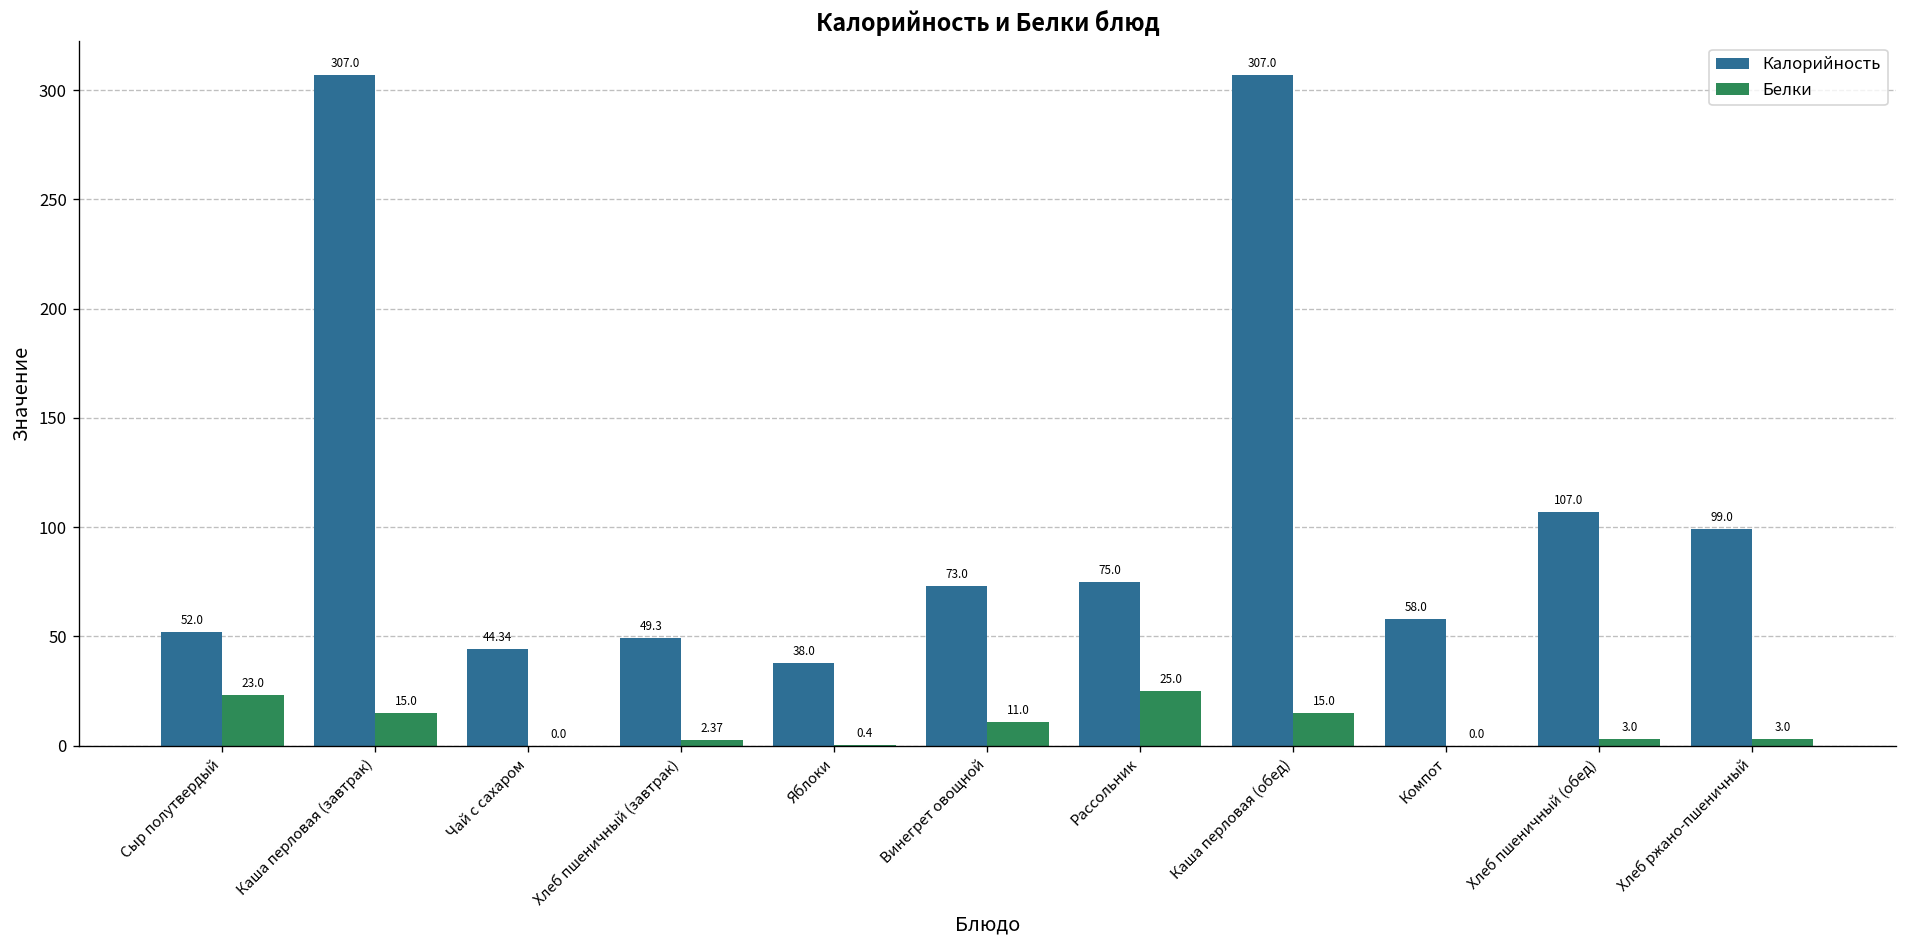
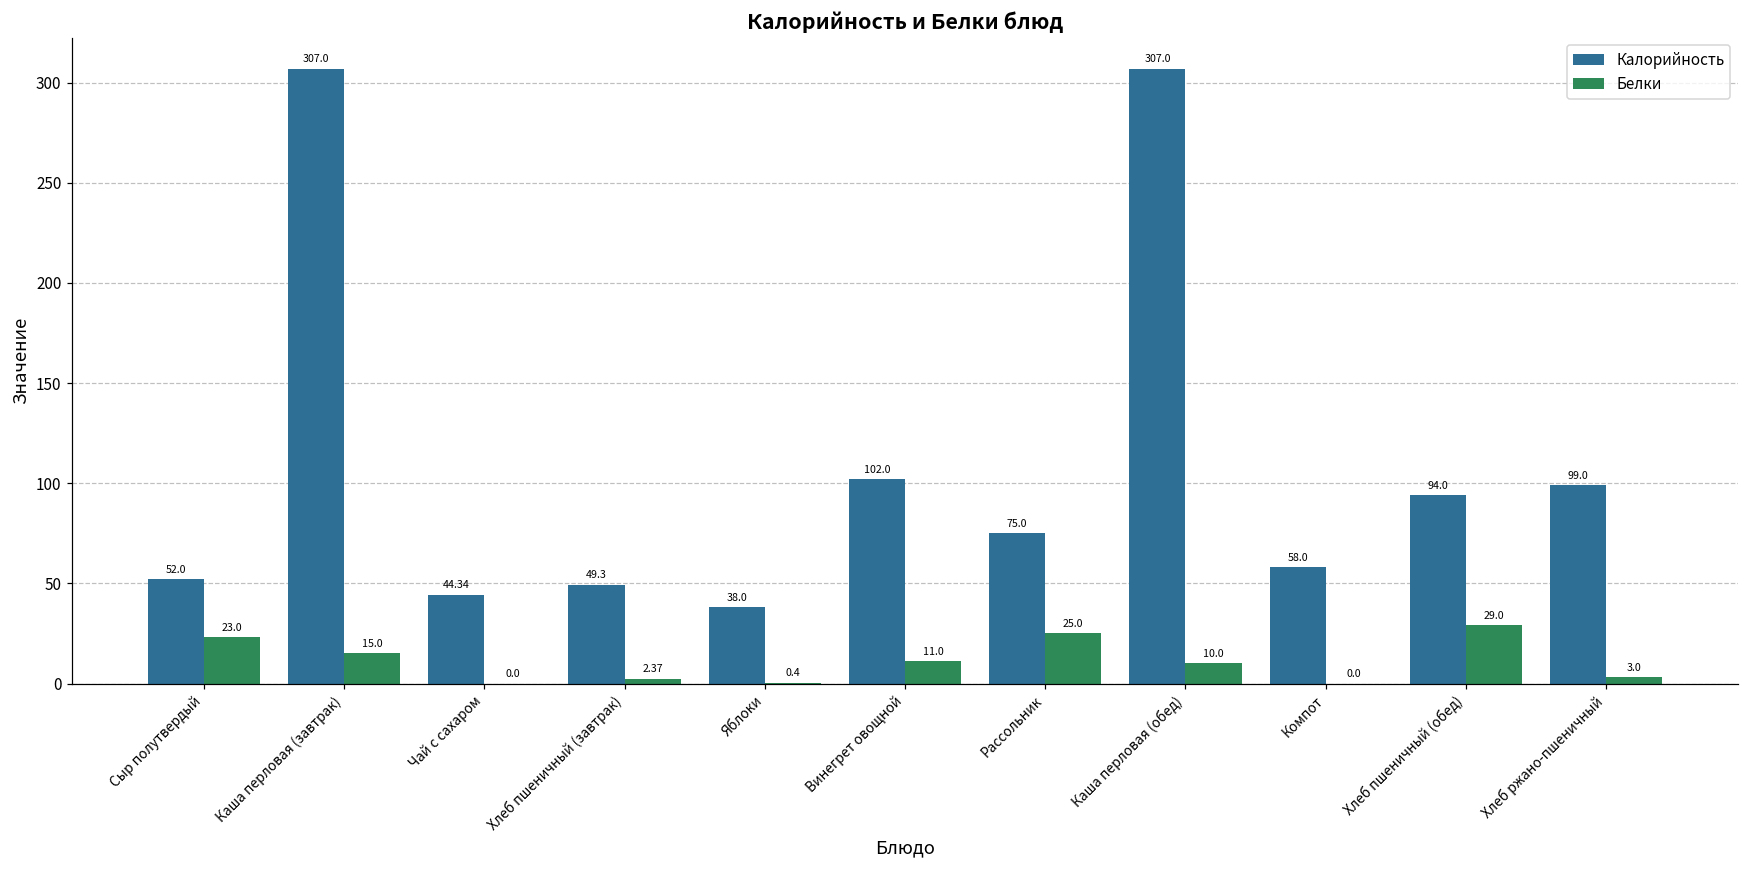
Калорийность, Винегрет овощной: 73.0 -> 102.0
Белки, Каша перловая (обед): 15.0 -> 10.0
Калорийность, Хлеб пшеничный (обед): 107.0 -> 94.0
Белки, Хлеб пшеничный (обед): 3.0 -> 29.0
